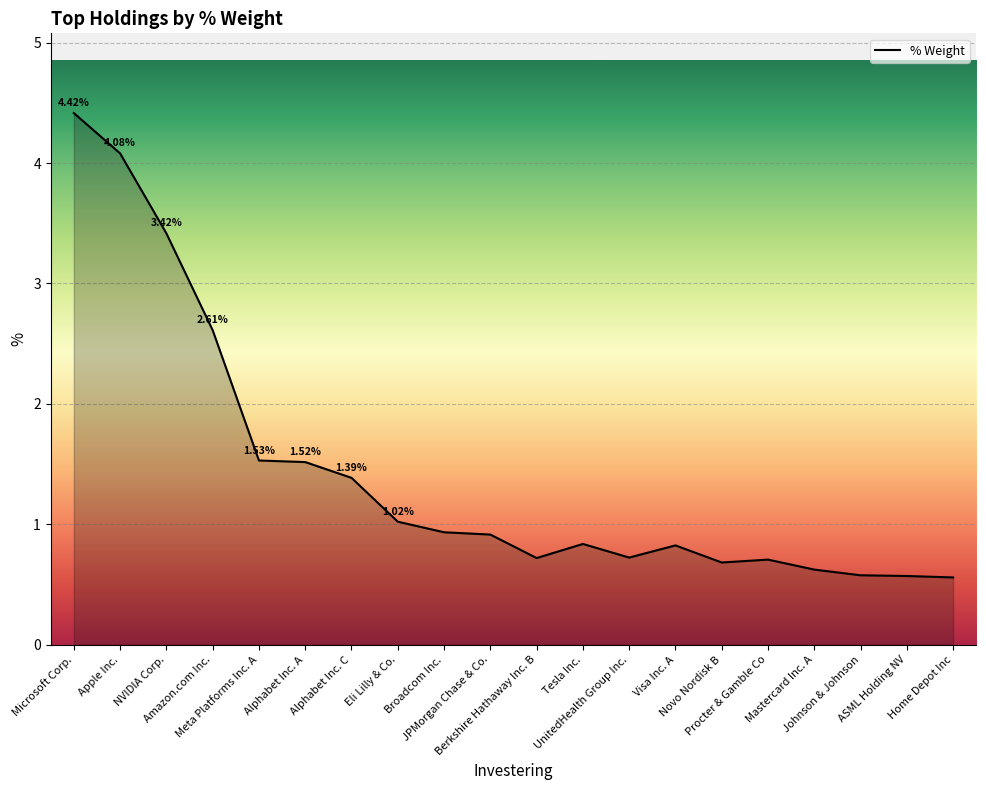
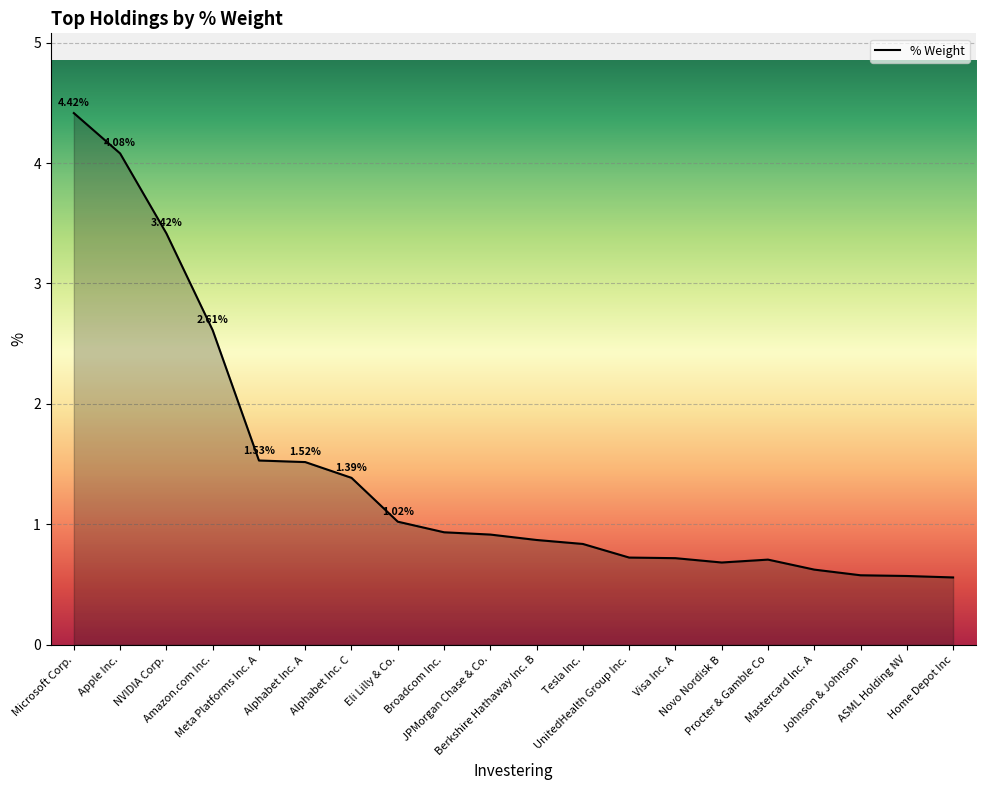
Berkshire Hathaway Inc. B: 0.72 -> 0.87
Visa Inc. A: 0.83 -> 0.72
